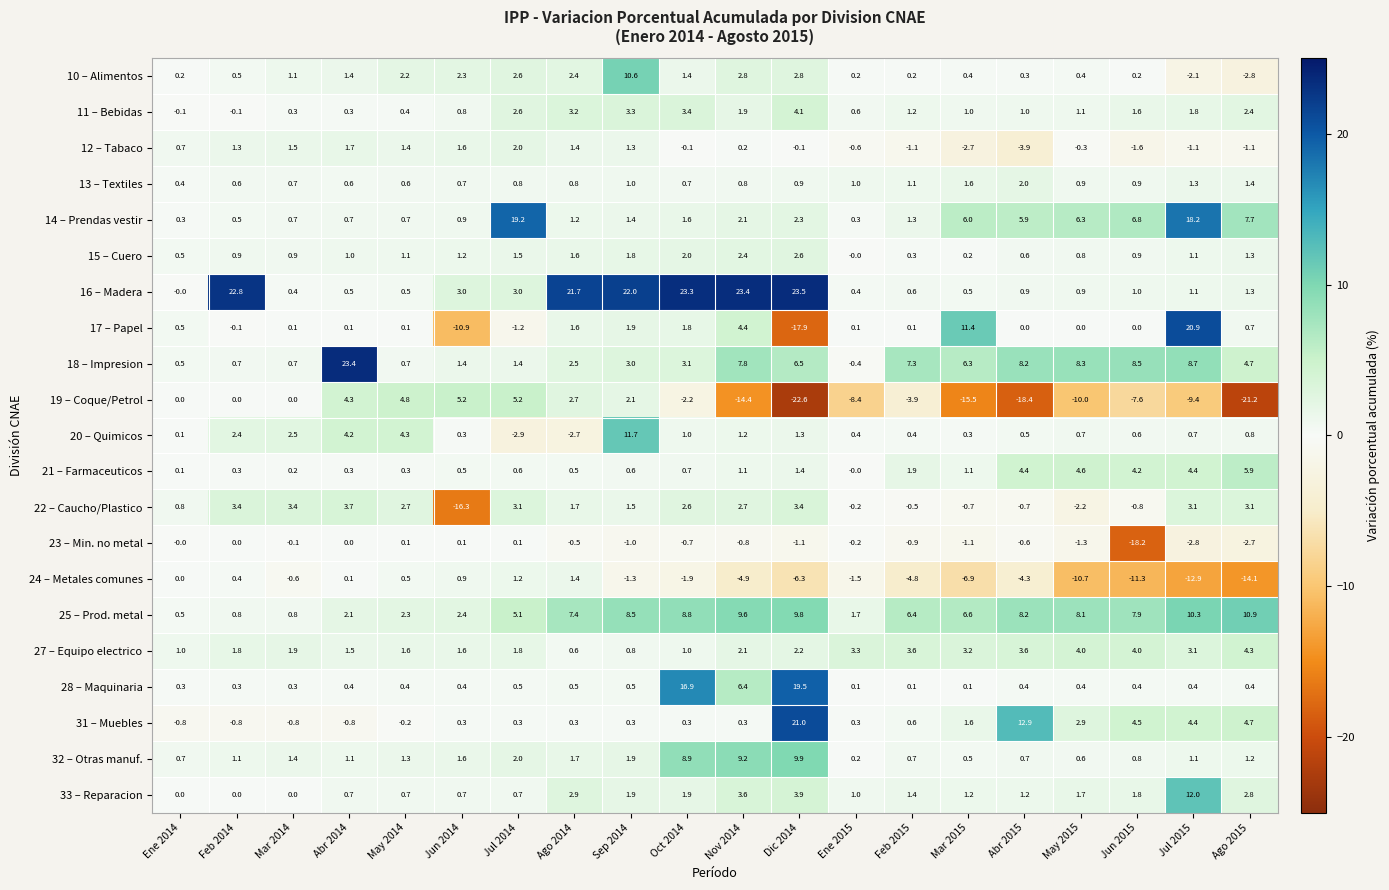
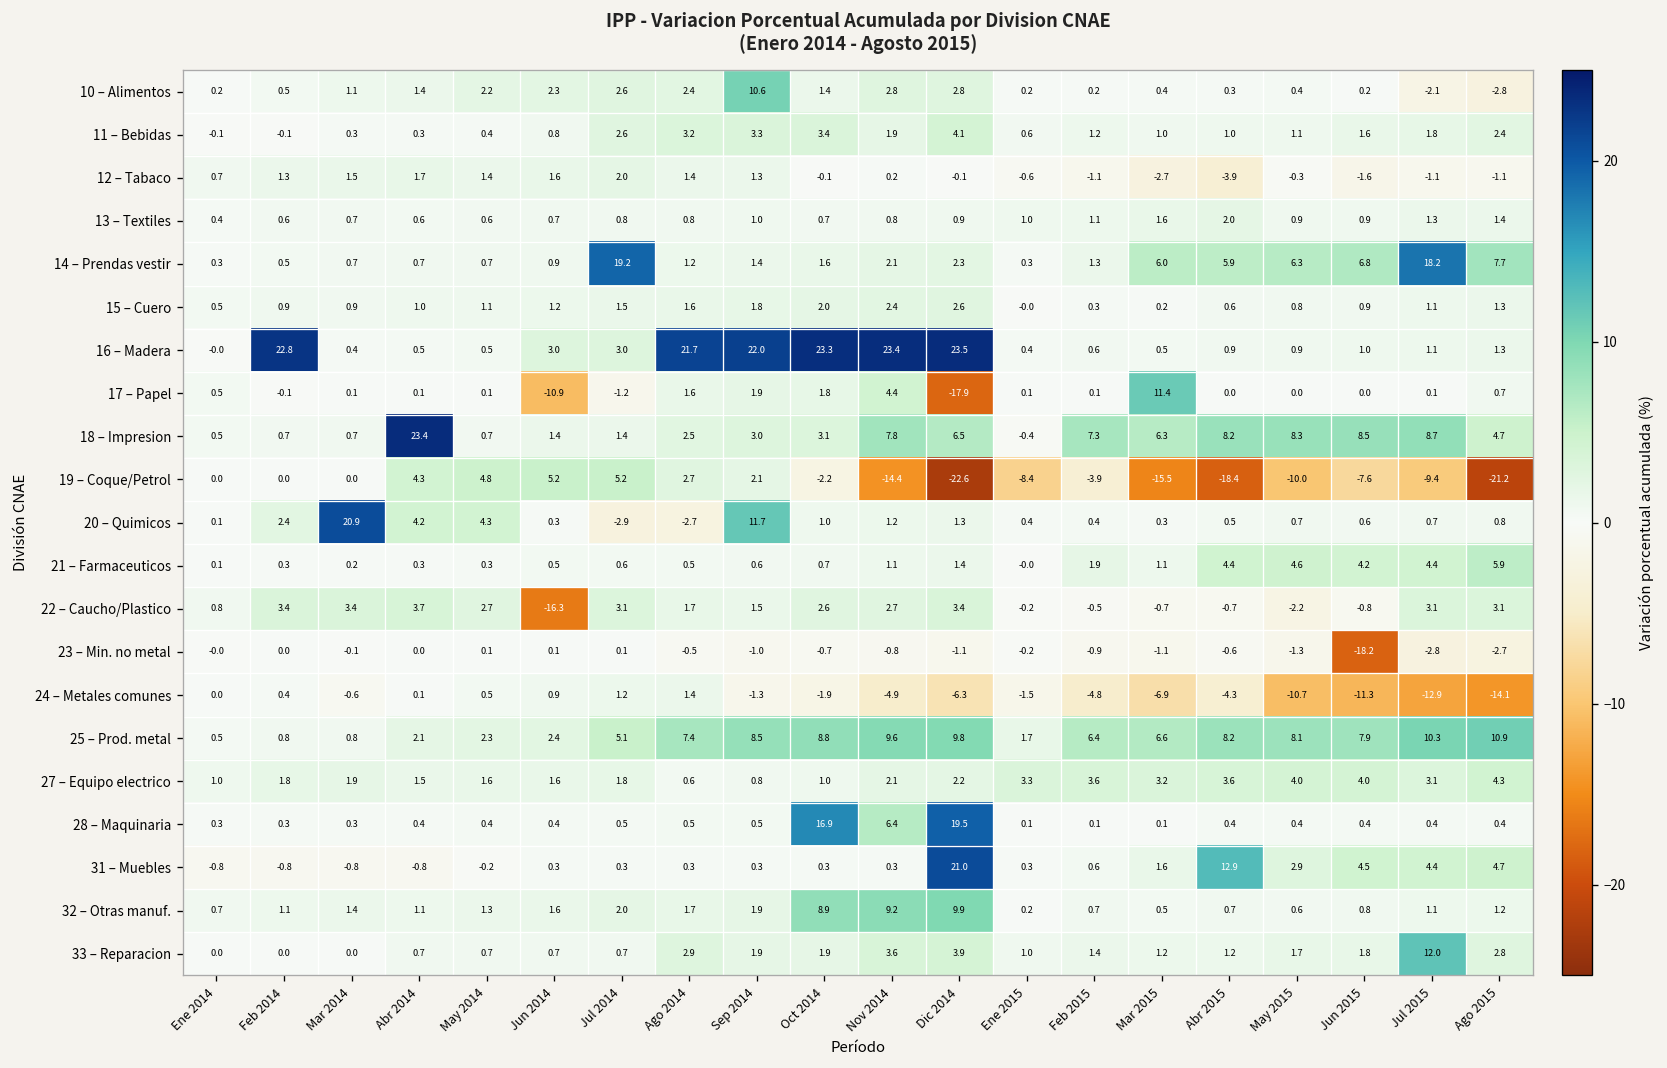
17 – Papel, Jul 2015: 20.9 -> 0.1
20 – Quimicos, Mar 2014: 2.5 -> 20.9
